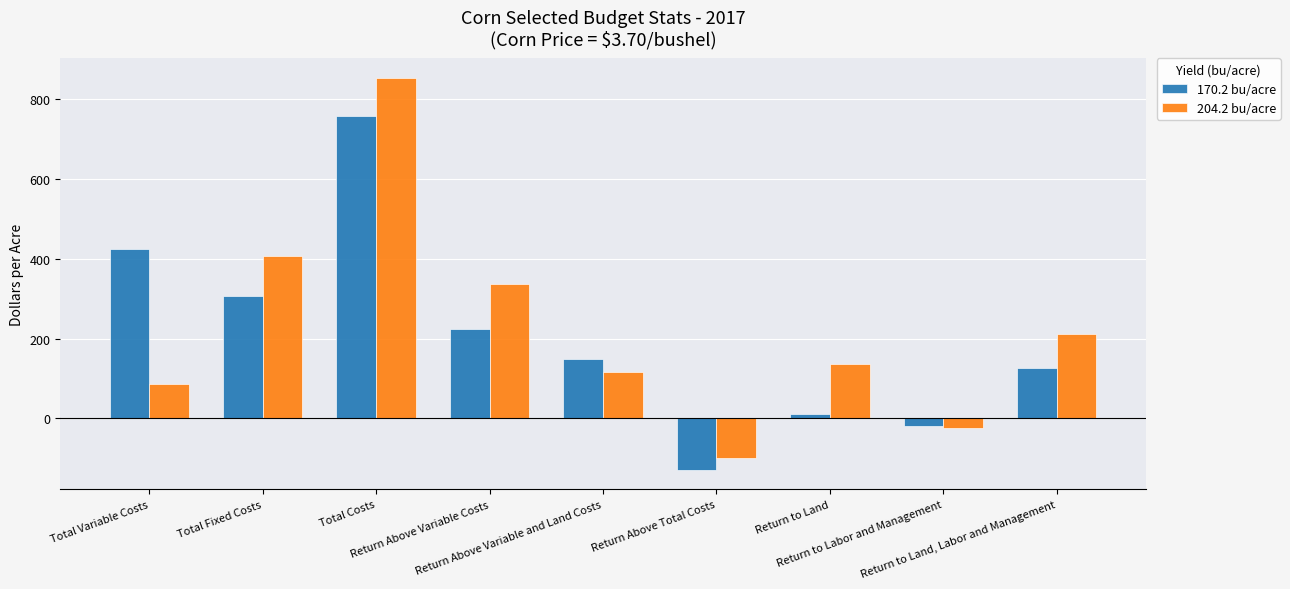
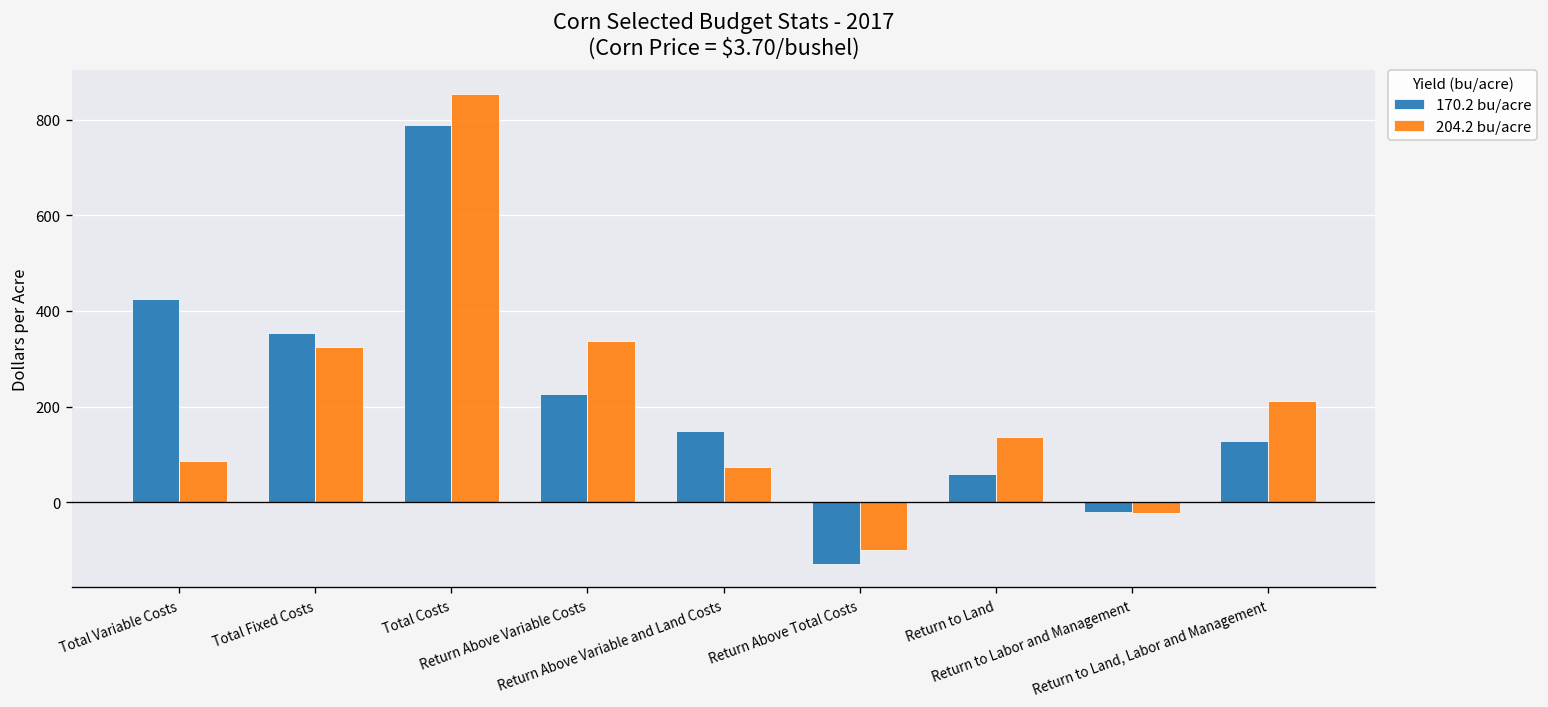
170.2 bu/acre, Total Fixed Costs: 310 -> 350
204.2 bu/acre, Total Fixed Costs: 410 -> 320
170.2 bu/acre, Total Costs: 760 -> 790
204.2 bu/acre, Return Above Variable and Land Costs: 120 -> 70
170.2 bu/acre, Return to Land: 10 -> 60
